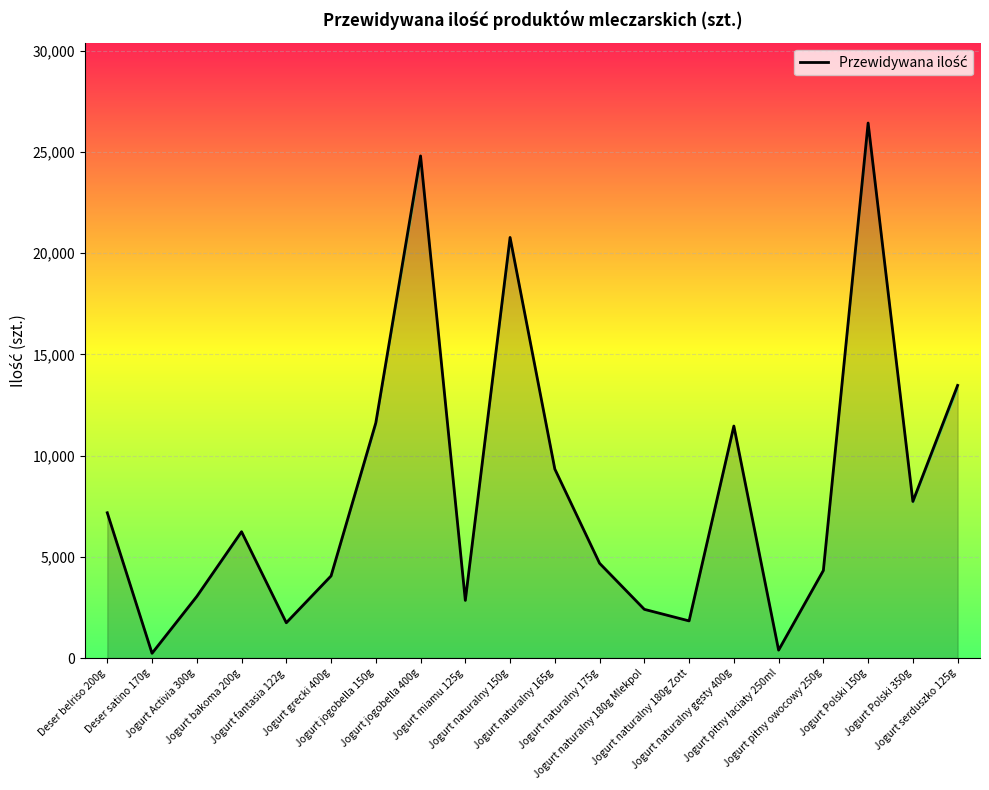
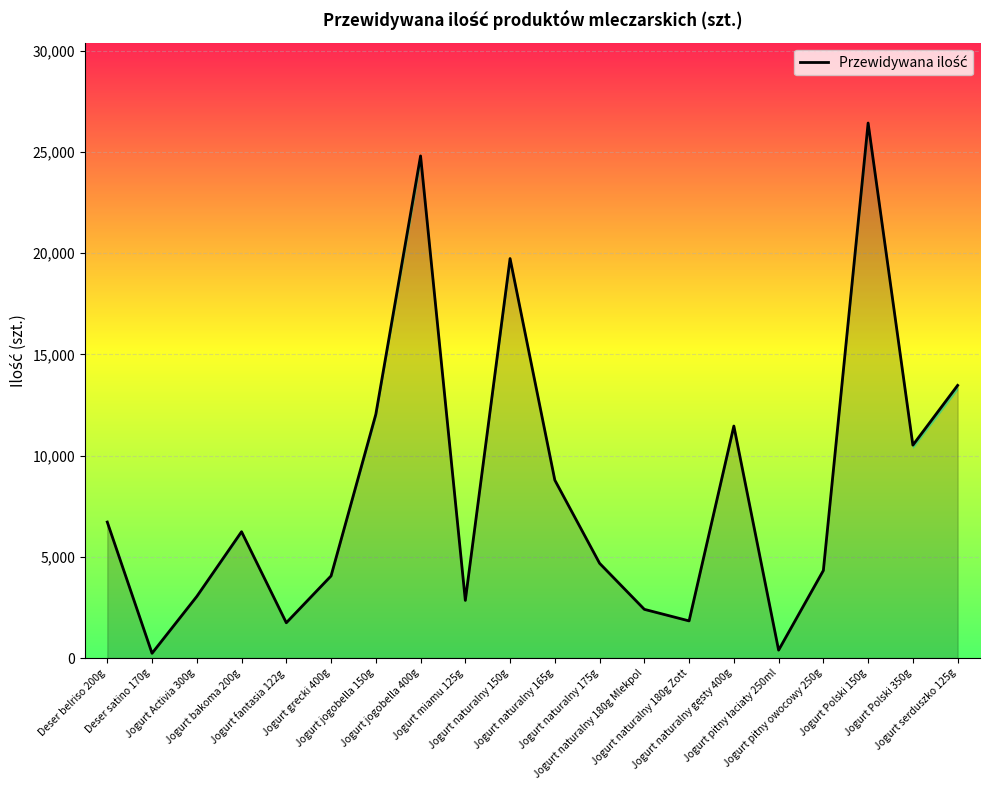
Deser belriso 200g: 7,200 -> 6,700
Jogurt jogobella 150g: 11,600 -> 12,000
Jogurt naturalny 150g: 20,800 -> 19,700
Jogurt naturalny 165g: 9,300 -> 8,800
Jogurt Polski 350g: 7,700 -> 10,500
